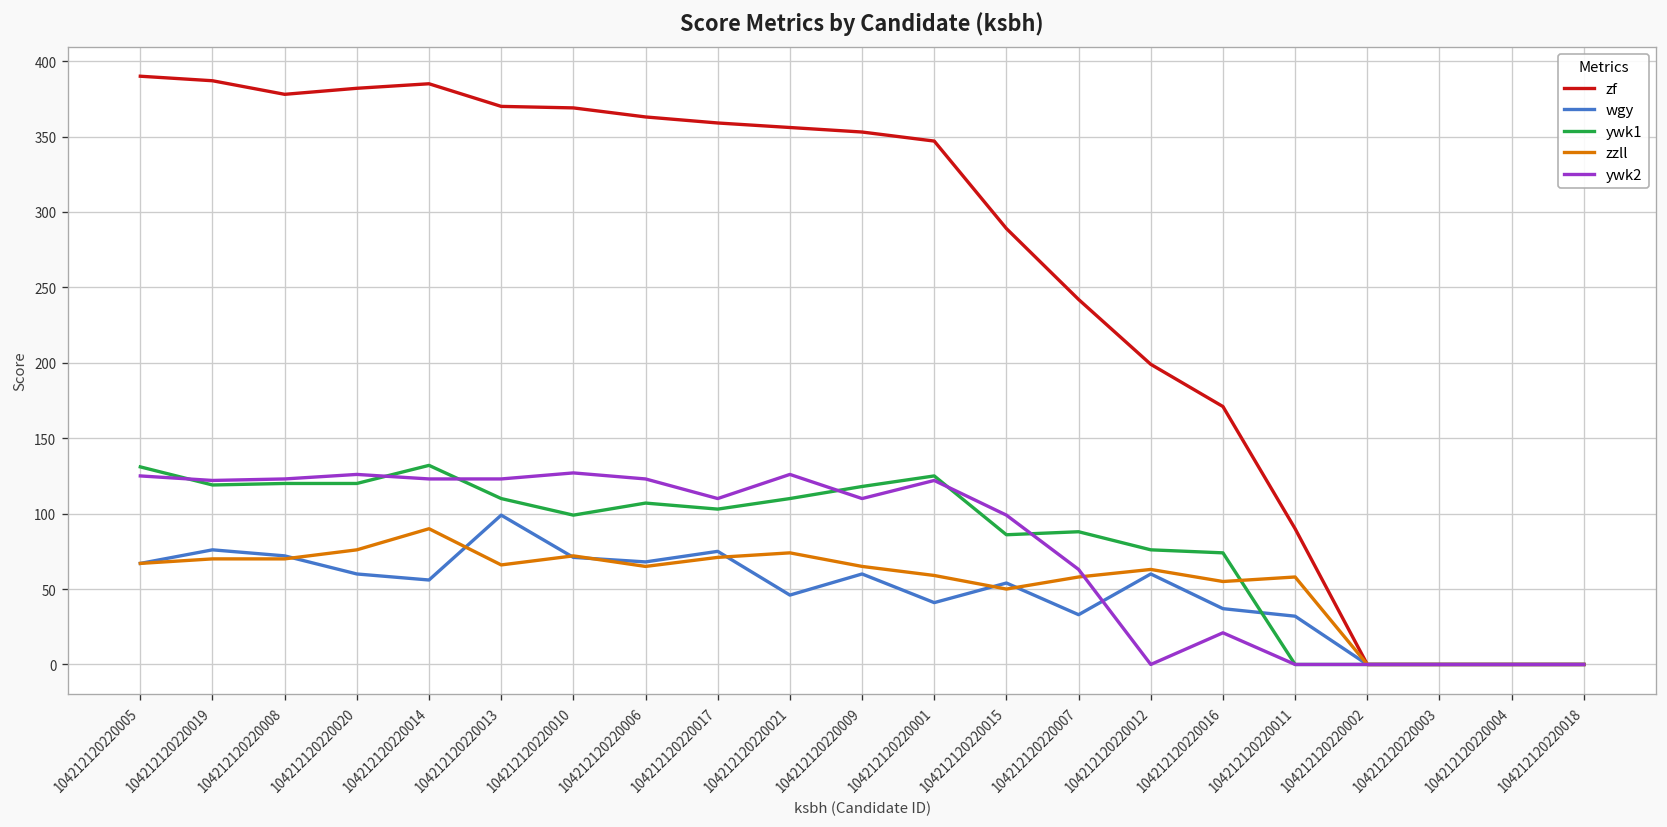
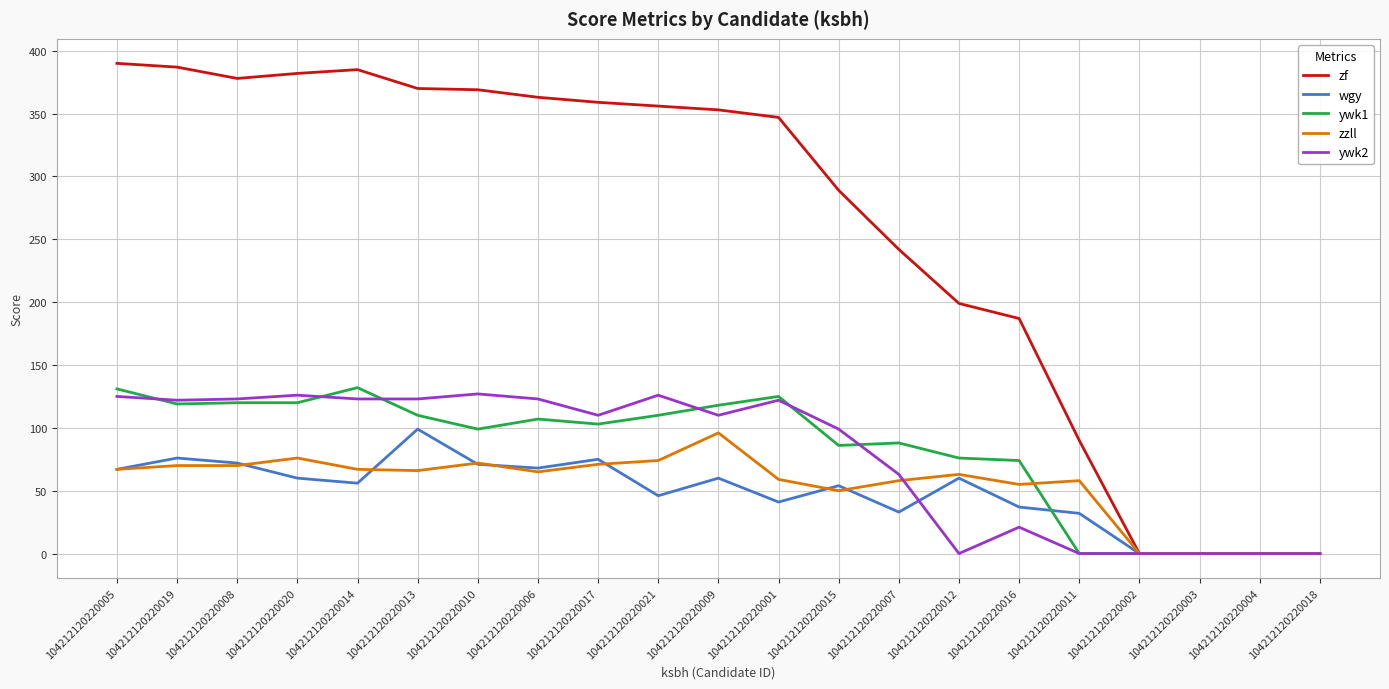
zzll, 104212120220014: 90 -> 67
zzll, 104212120220009: 65 -> 96
zf, 104212120220016: 171 -> 187
